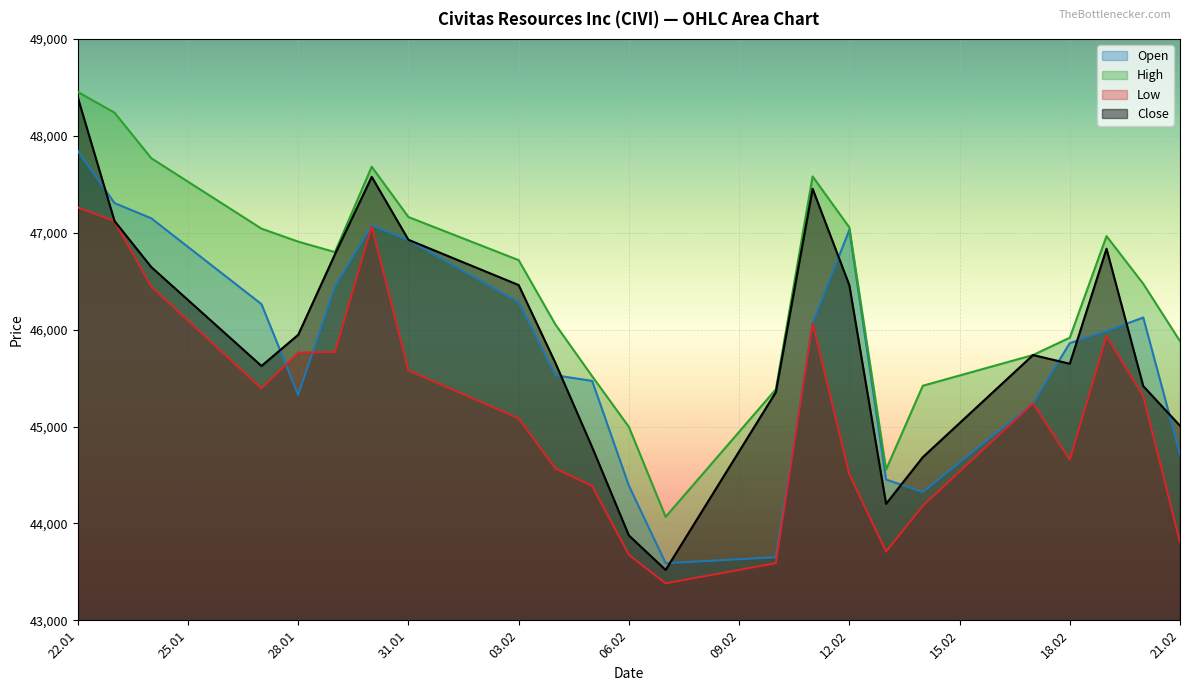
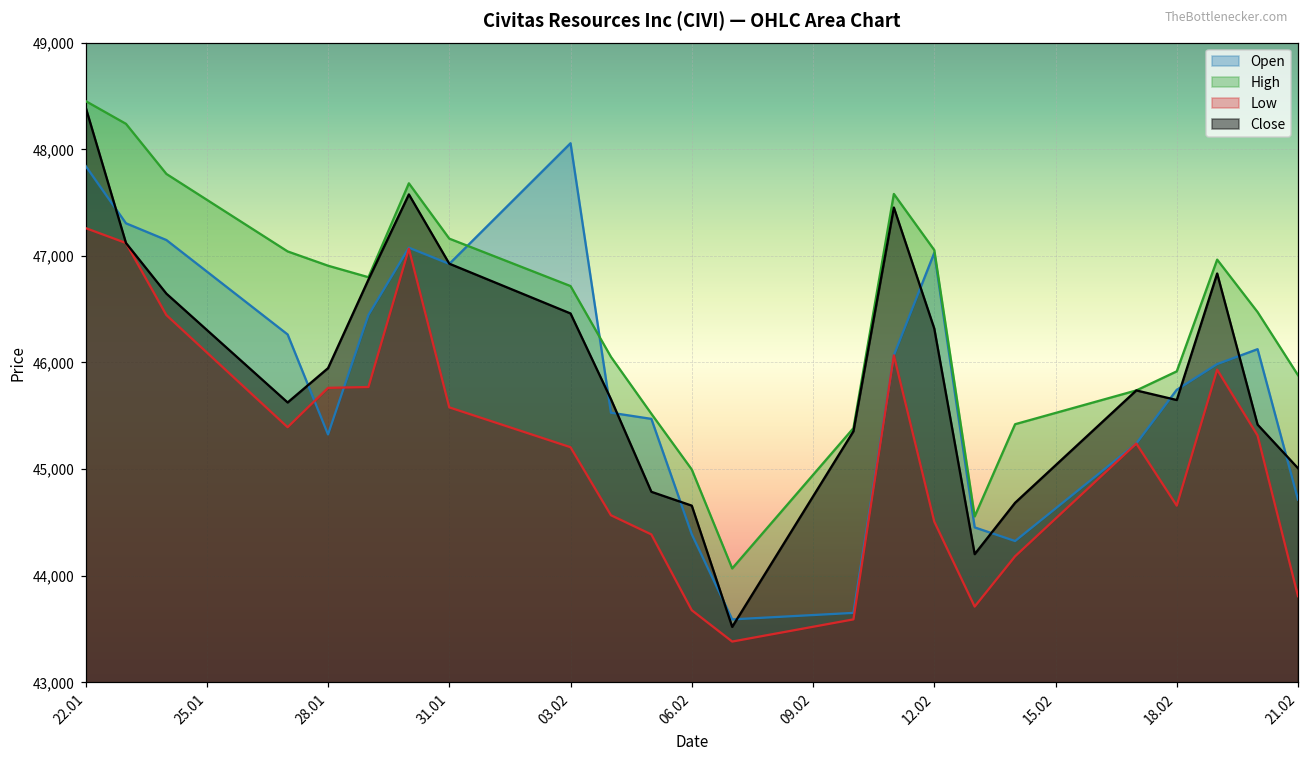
Open, 03.02: 46,300 -> 48,100
Low, 03.02: 45,100 -> 45,200
Close, 06.02: 43,900 -> 44,700
Close, 12.02: 46,500 -> 46,300
Open, 18.02: 45,900 -> 45,700
